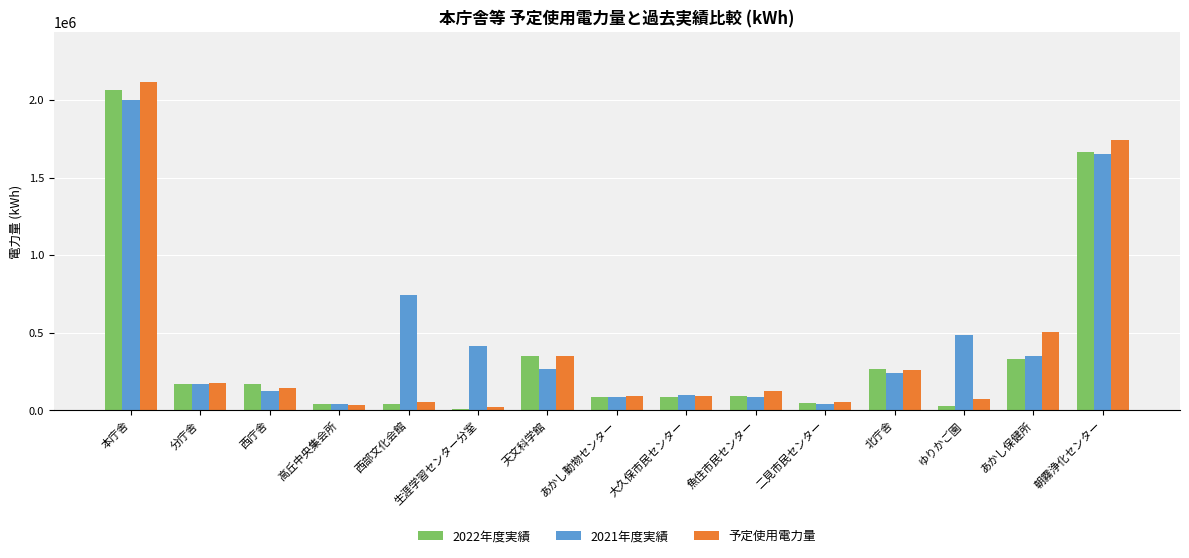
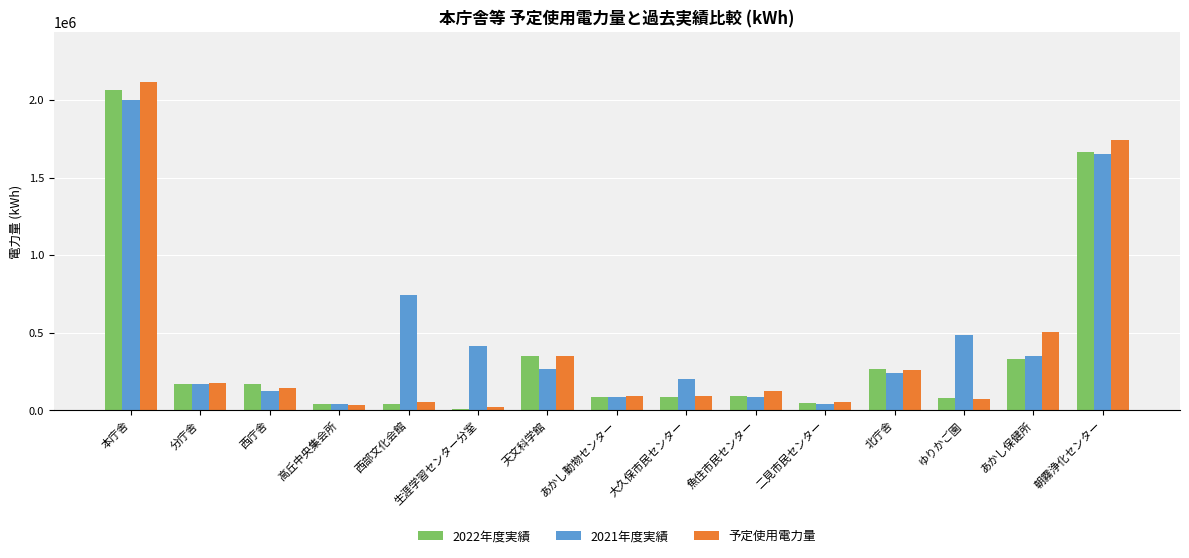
2021年度実績, 大久保市民センター: 100000 -> 200000
2022年度実績, ゆりかご園: 30000 -> 80000
